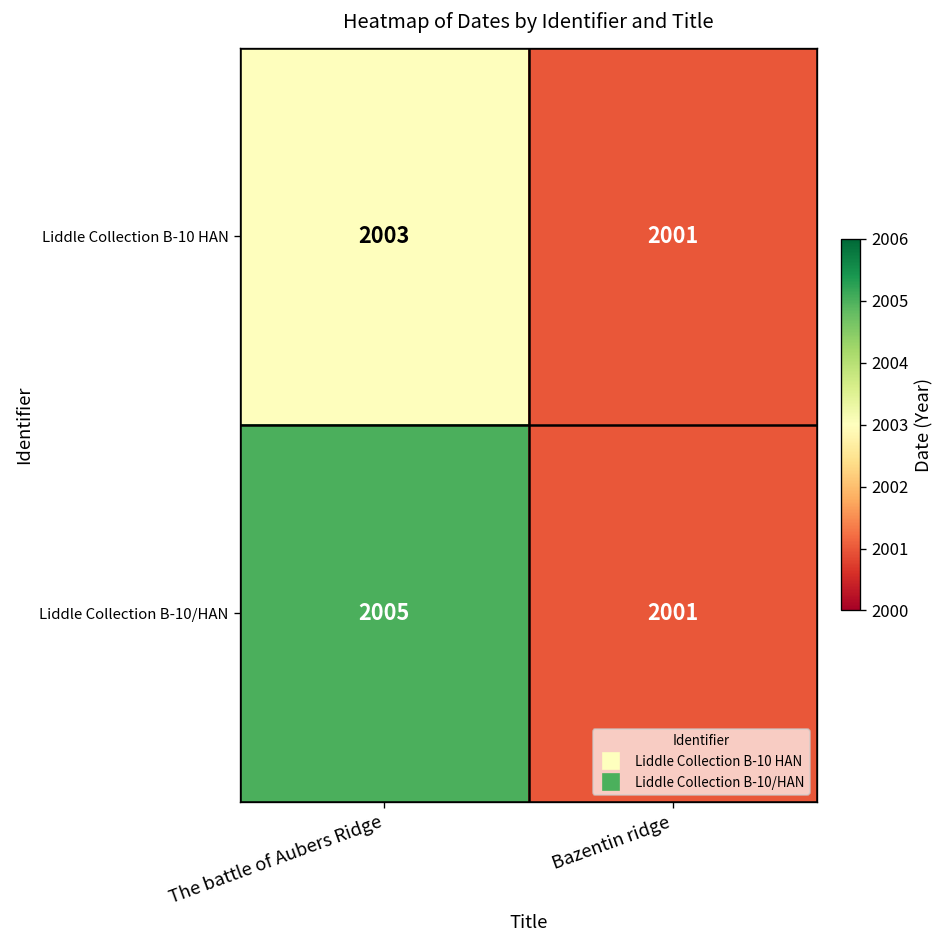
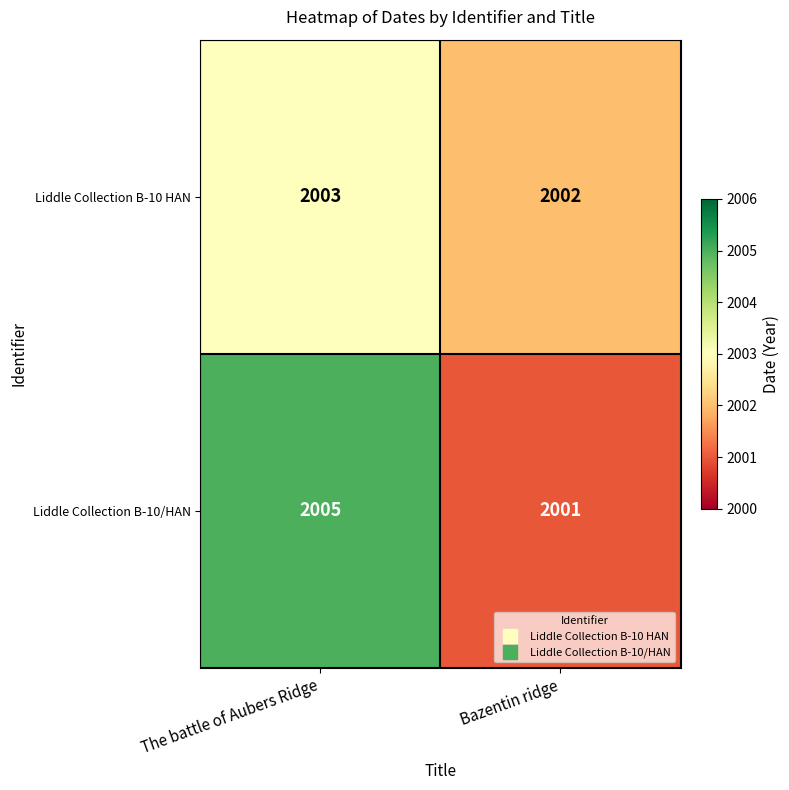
Liddle Collection B-10 HAN, Bazentin ridge: 2001 -> 2002
